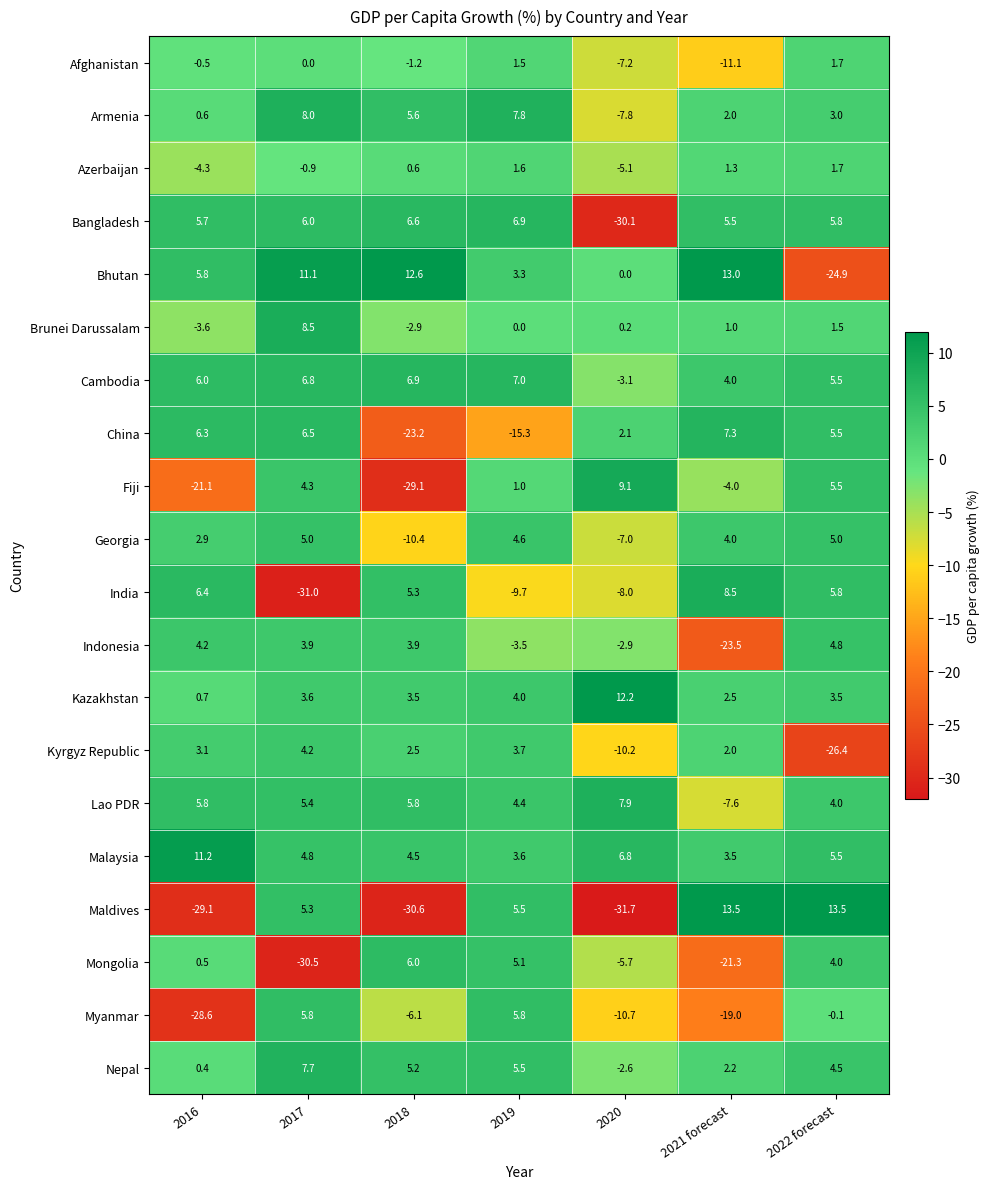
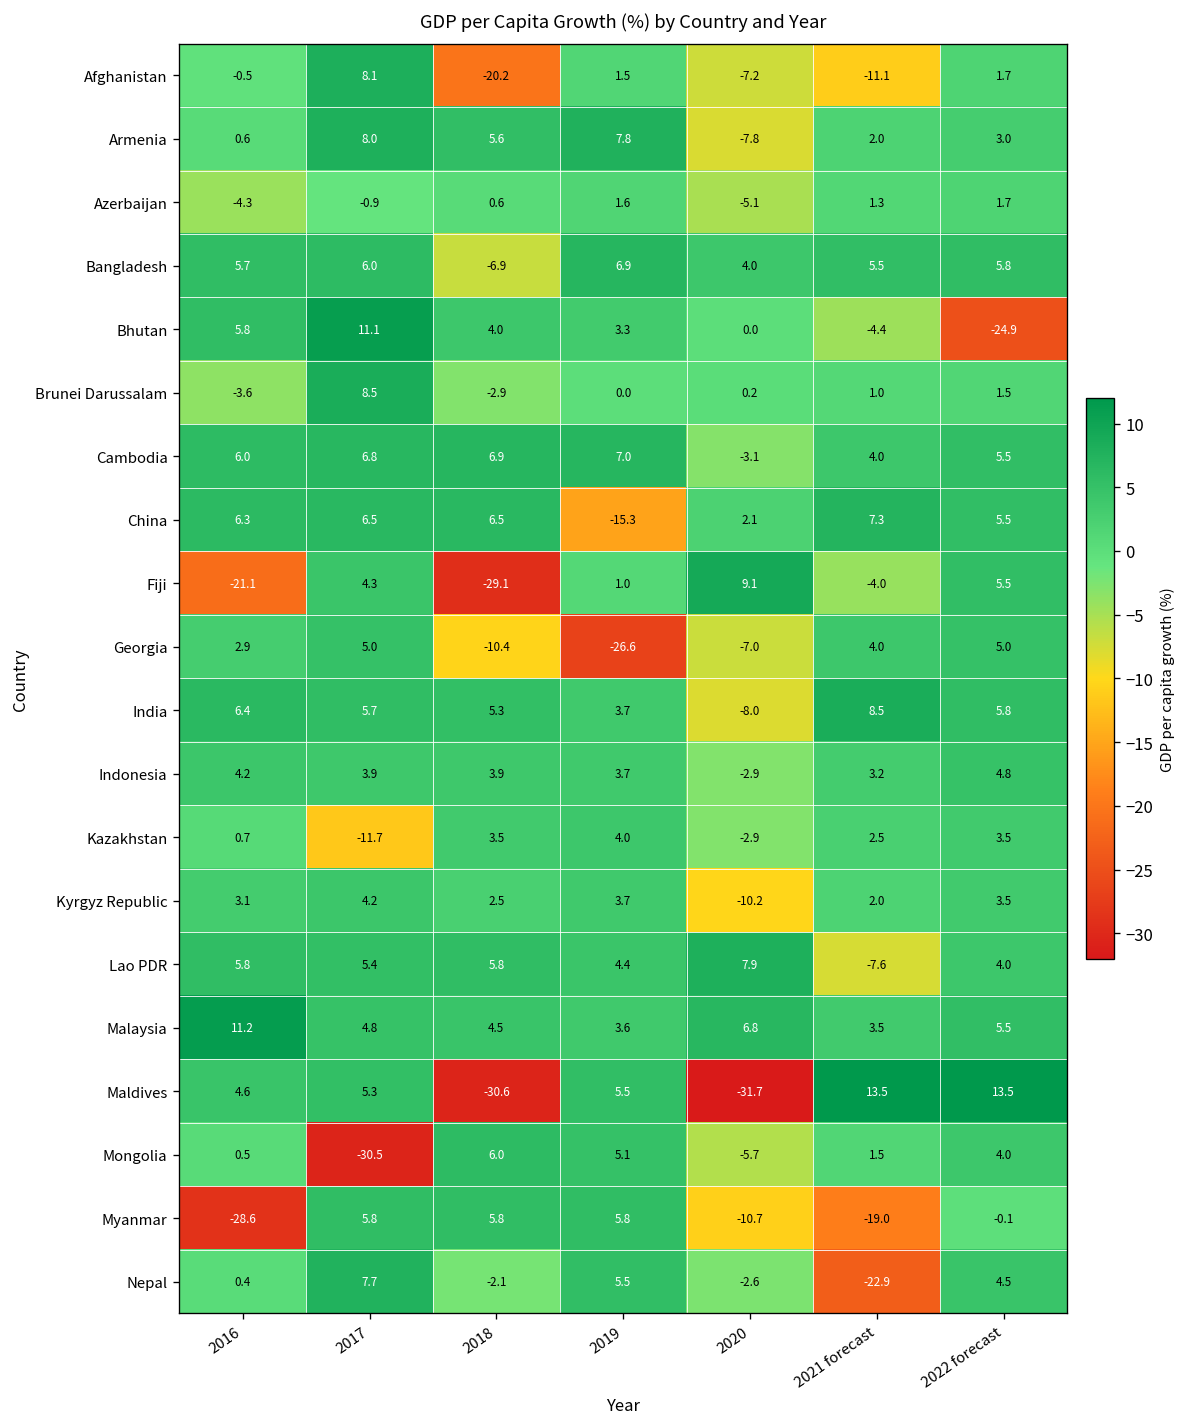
Afghanistan, 2017: 0.0 -> 8.1
Afghanistan, 2018: -1.2 -> -20.2
Bangladesh, 2018: 6.6 -> -6.9
Bangladesh, 2020: -30.1 -> 4.0
Bhutan, 2018: 12.6 -> 4.0
Bhutan, 2021 forecast: 13.0 -> -4.4
China, 2018: -23.2 -> 6.5
Georgia, 2019: 4.6 -> -26.6
India, 2017: -31.0 -> 5.7
India, 2019: -9.7 -> 3.7
Indonesia, 2019: -3.5 -> 3.7
Indonesia, 2021 forecast: -23.5 -> 3.2
Kazakhstan, 2017: 3.6 -> -11.7
Kazakhstan, 2020: 12.2 -> -2.9
Kyrgyz Republic, 2022 forecast: -26.4 -> 3.5
Maldives, 2016: -29.1 -> 4.6
Mongolia, 2021 forecast: -21.3 -> 1.5
Myanmar, 2018: -6.1 -> 5.8
Nepal, 2018: 5.2 -> -2.1
Nepal, 2021 forecast: 2.2 -> -22.9
